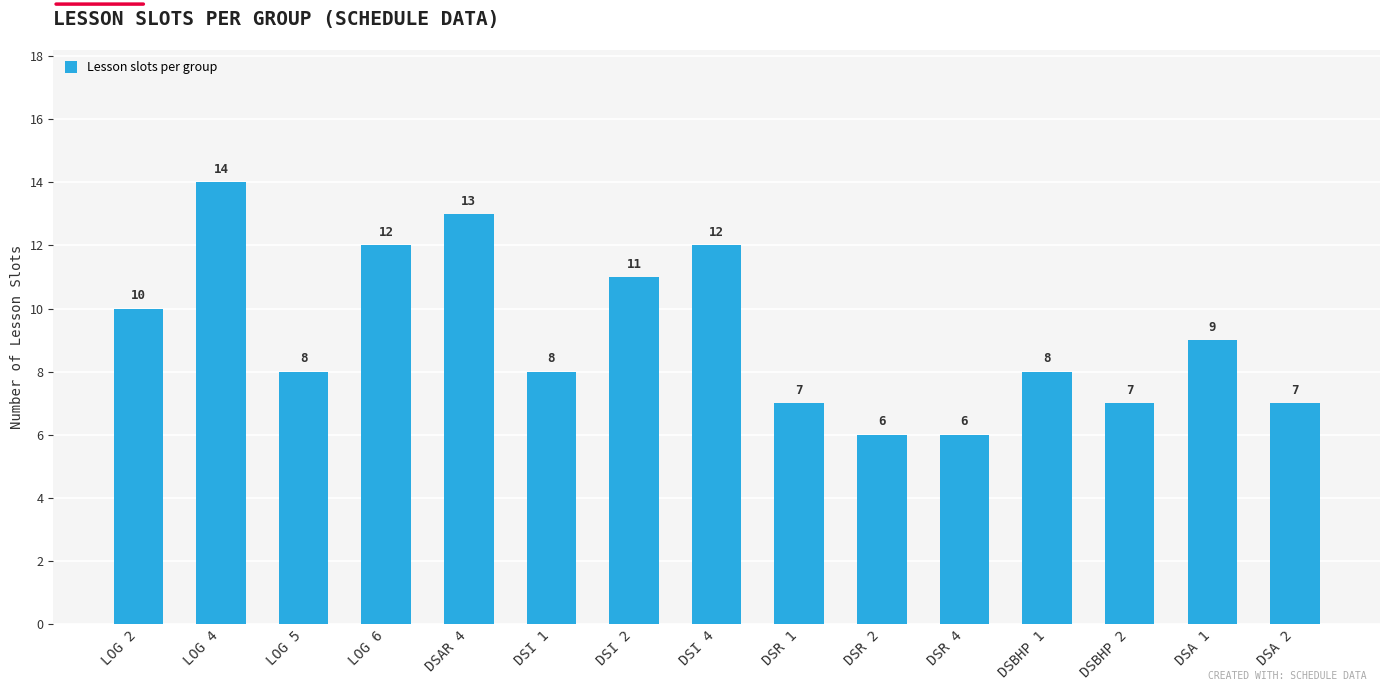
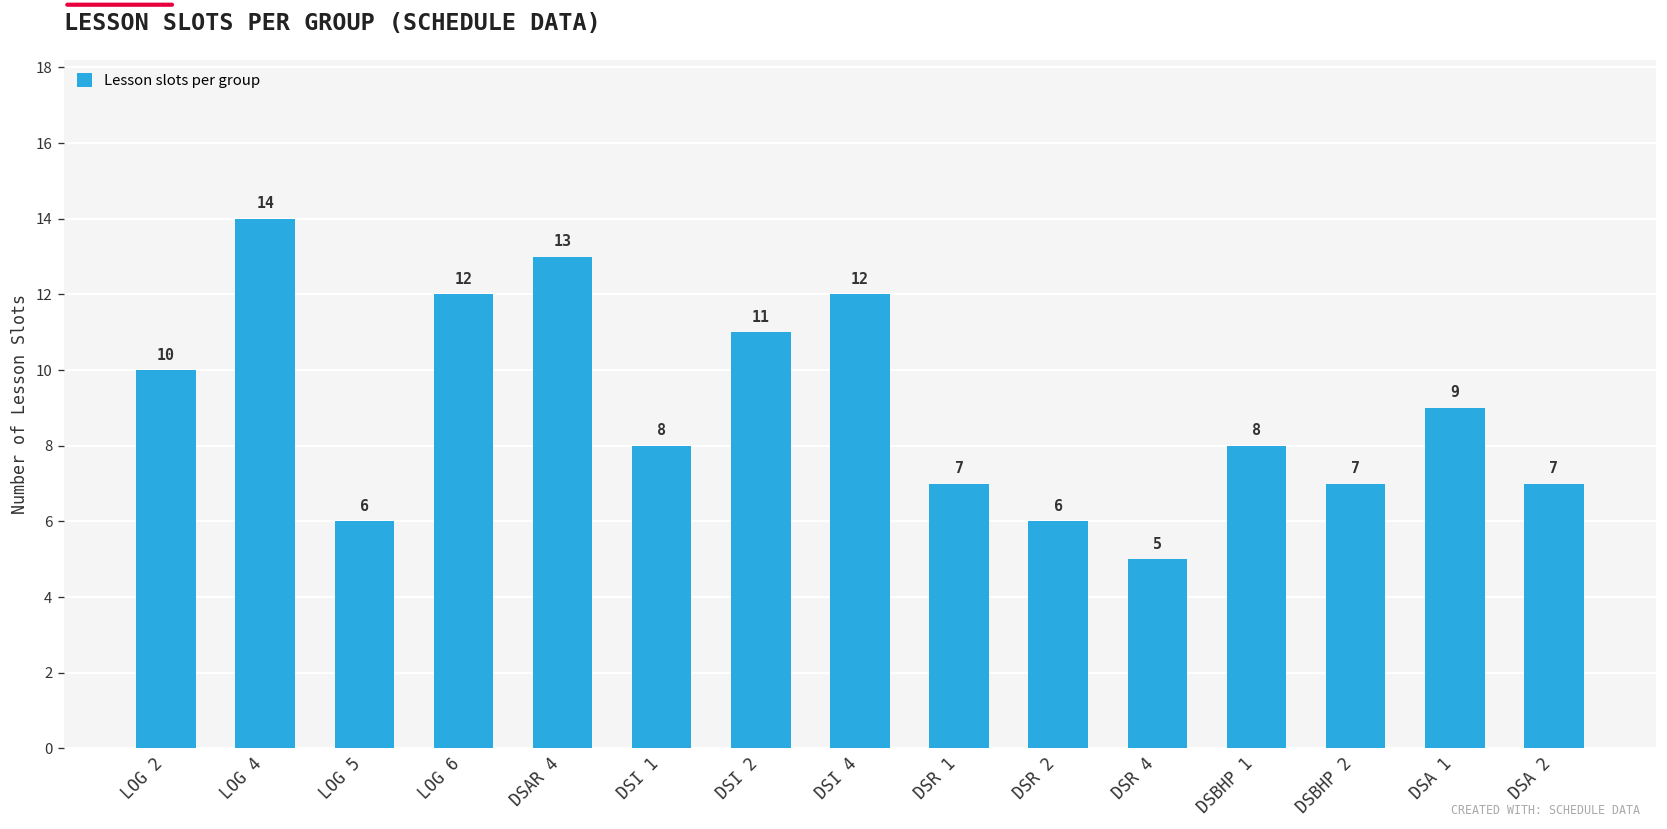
LOG 5: 8 -> 6
DSR 4: 6 -> 5
